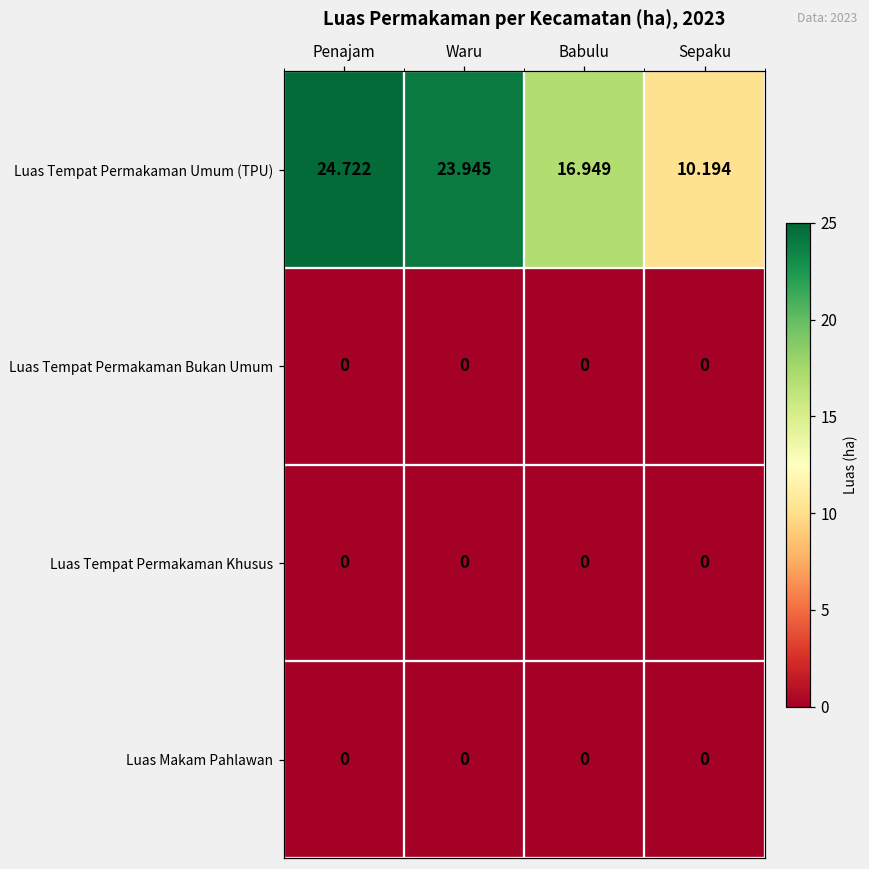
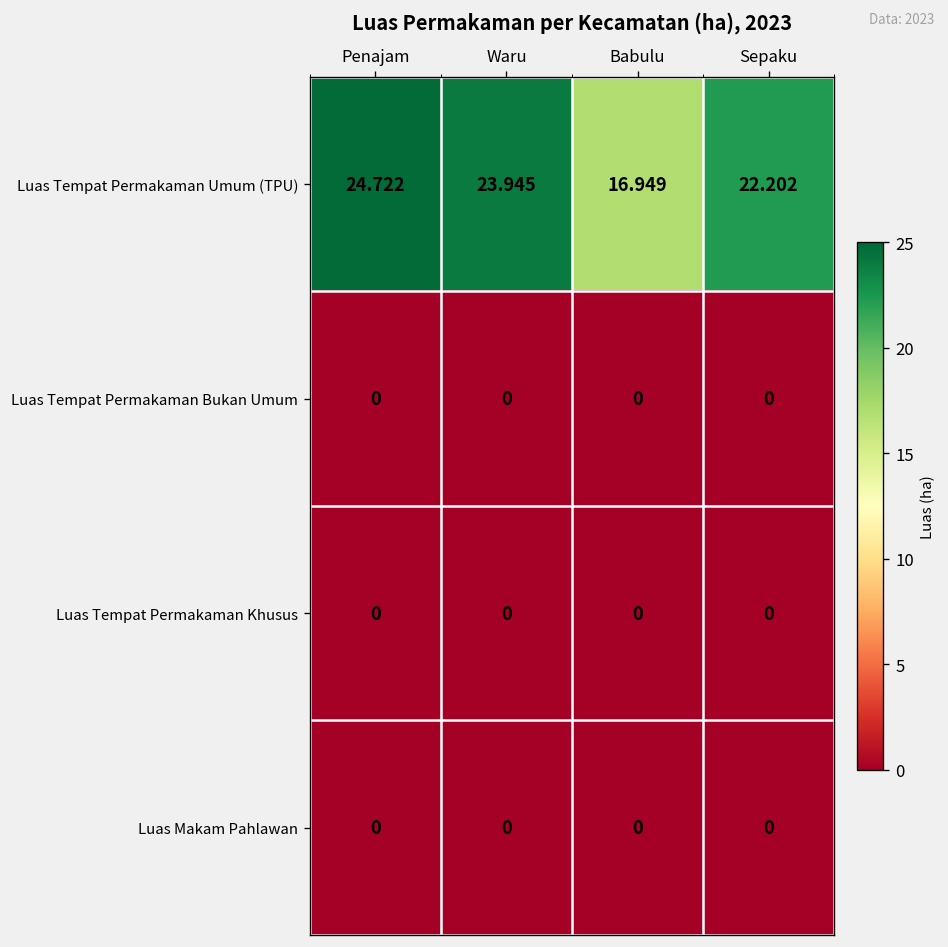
Luas Tempat Permakaman Umum (TPU), Sepaku: 10.194 -> 22.202
